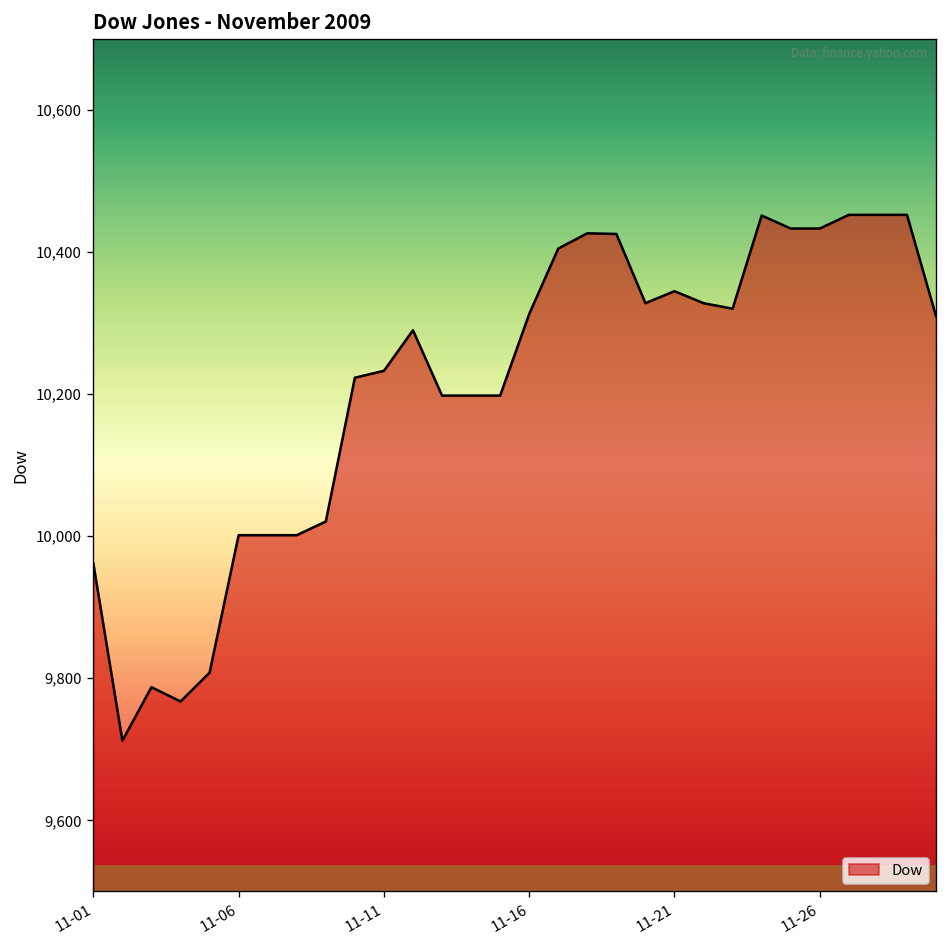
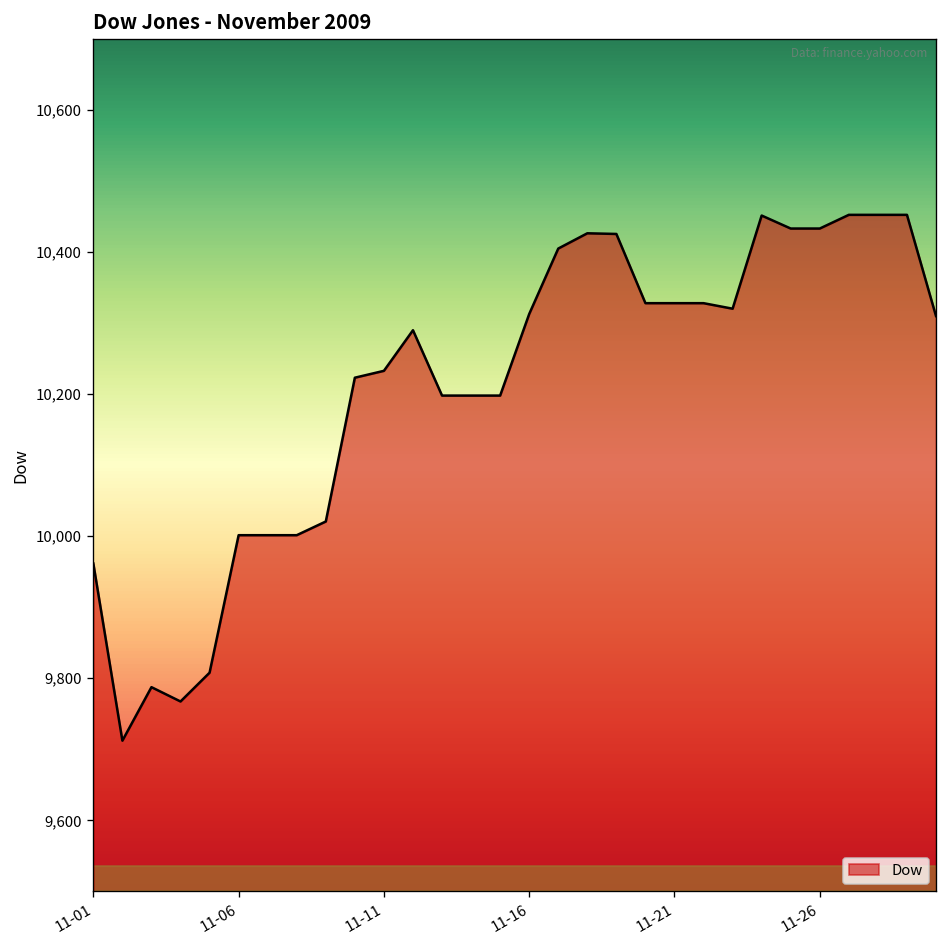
11-21: 10,340 -> 10,330
